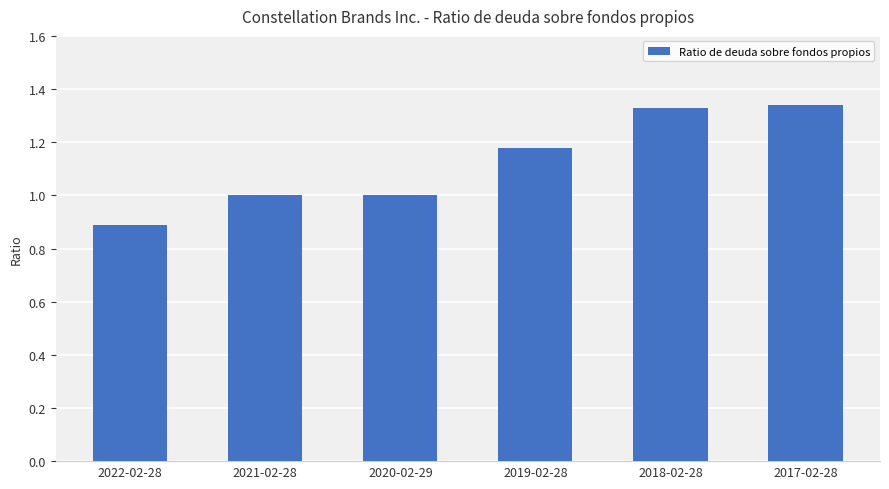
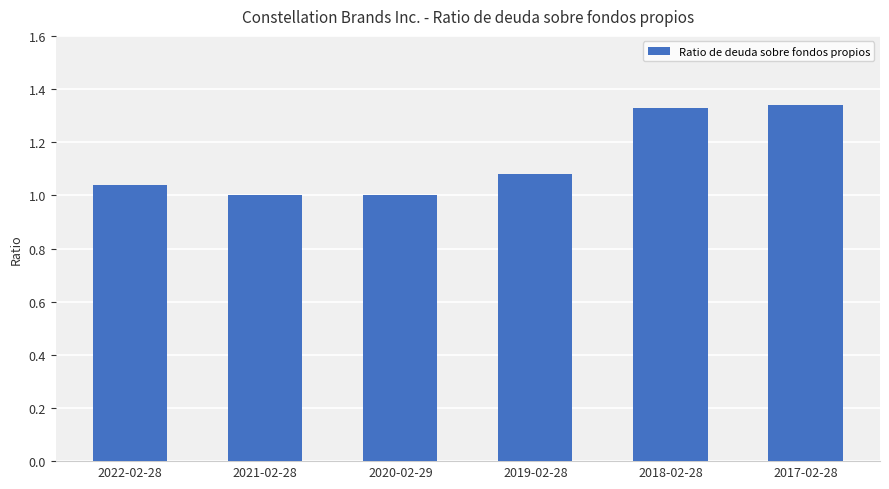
2022-02-28: 0.89 -> 1.04
2019-02-28: 1.18 -> 1.08
